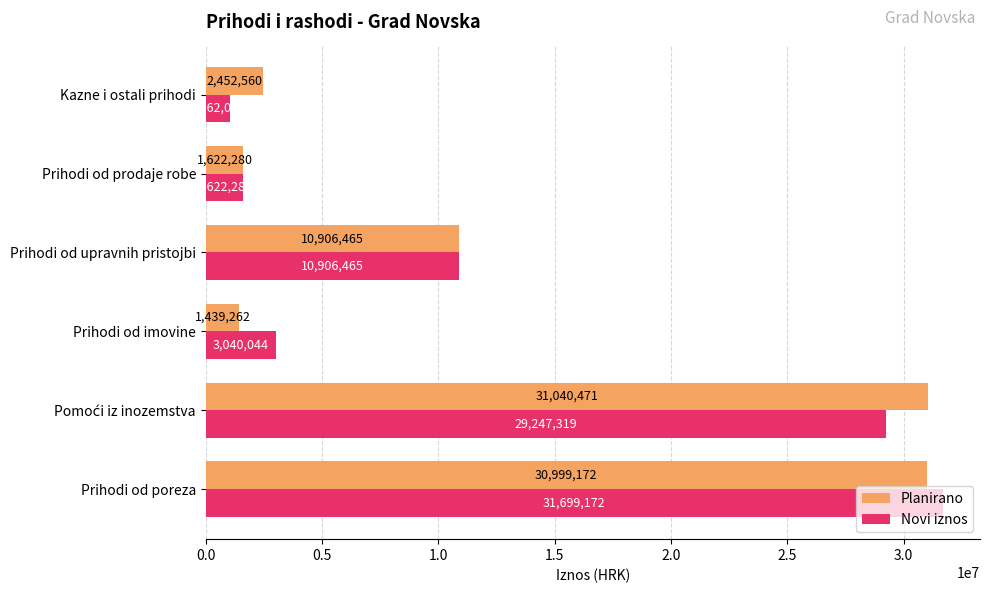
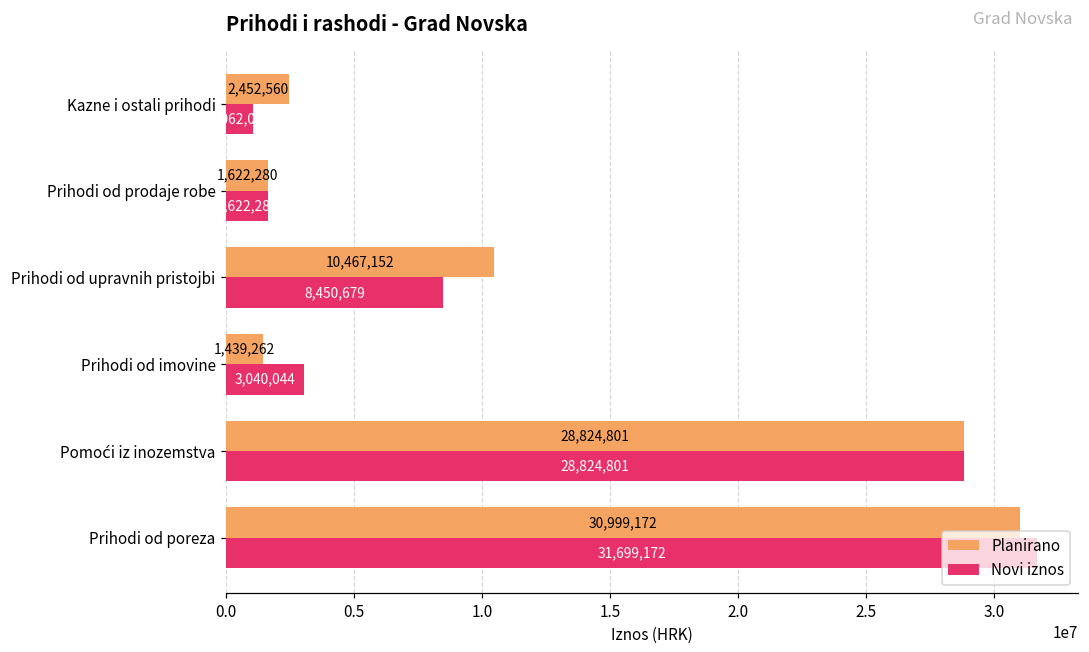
Planirano, Prihodi od upravnih pristojbi: 10,906,465 -> 10,467,152
Novi iznos, Prihodi od upravnih pristojbi: 10,906,465 -> 8,450,679
Planirano, Pomoći iz inozemstva: 31,040,471 -> 28,824,801
Novi iznos, Pomoći iz inozemstva: 29,247,319 -> 28,824,801
